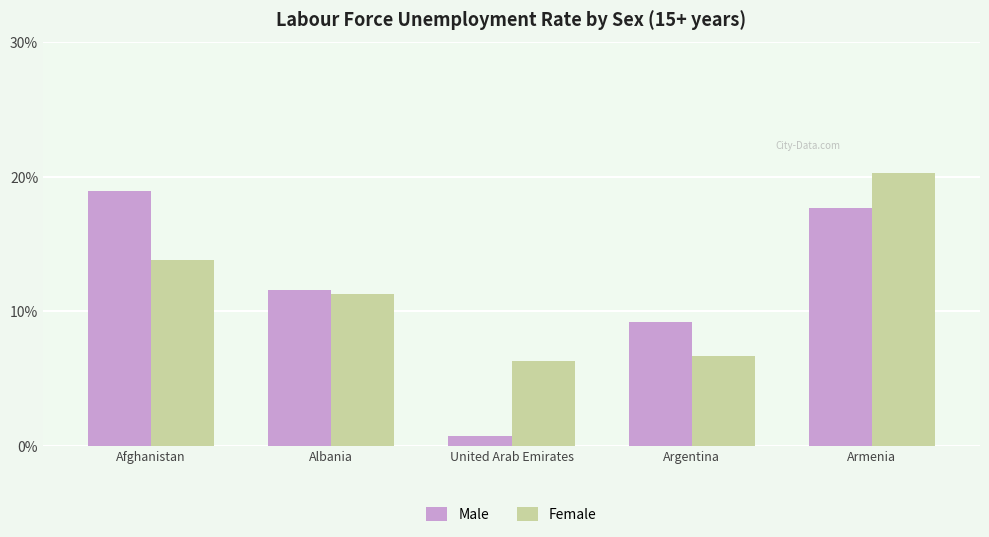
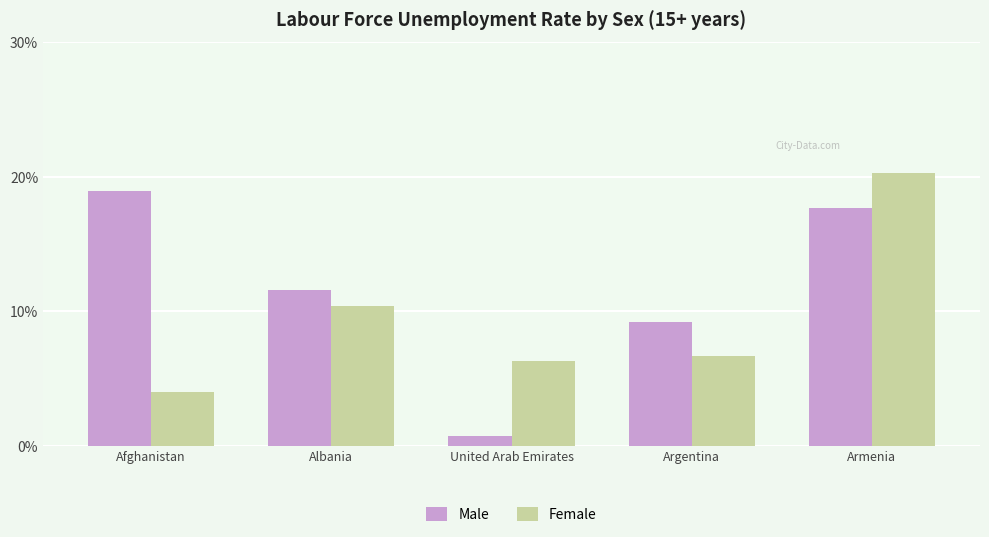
Female, Afghanistan: 13.8% -> 4.0%
Female, Albania: 11.3% -> 10.4%
